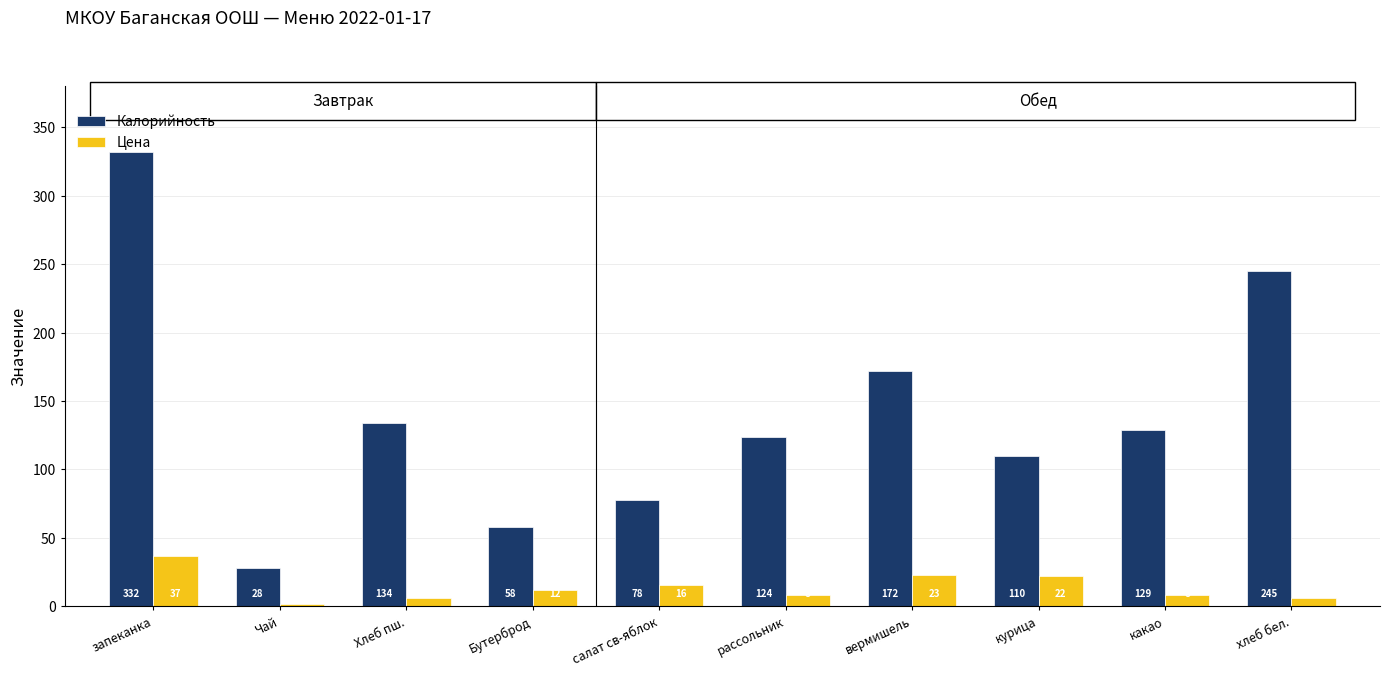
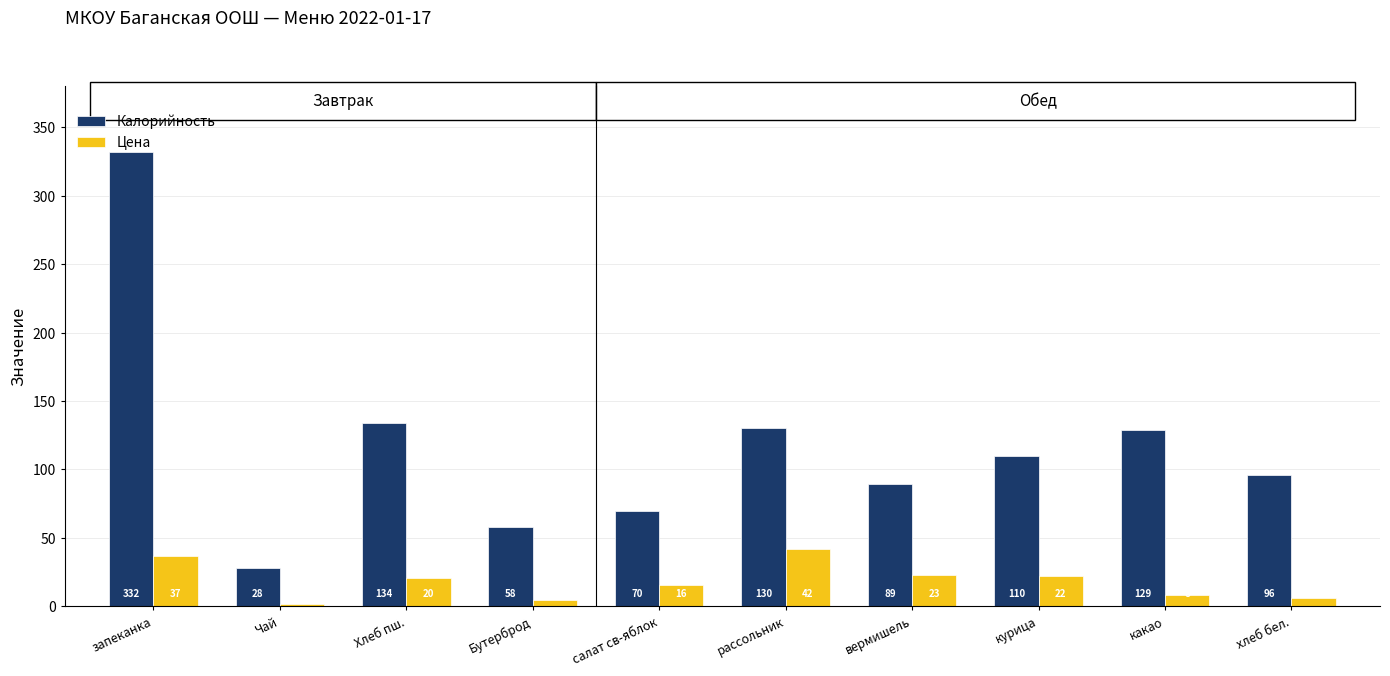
Цена, Хлеб пш.: 6 -> 21
Цена, Бутерброд: 12 -> 5
Калорийность, салат св-яблок: 78 -> 70
Калорийность, рассольник: 124 -> 130
Цена, рассольник: 8 -> 42
Калорийность, вермишель: 172 -> 89
Калорийность, хлеб бел.: 245 -> 96
